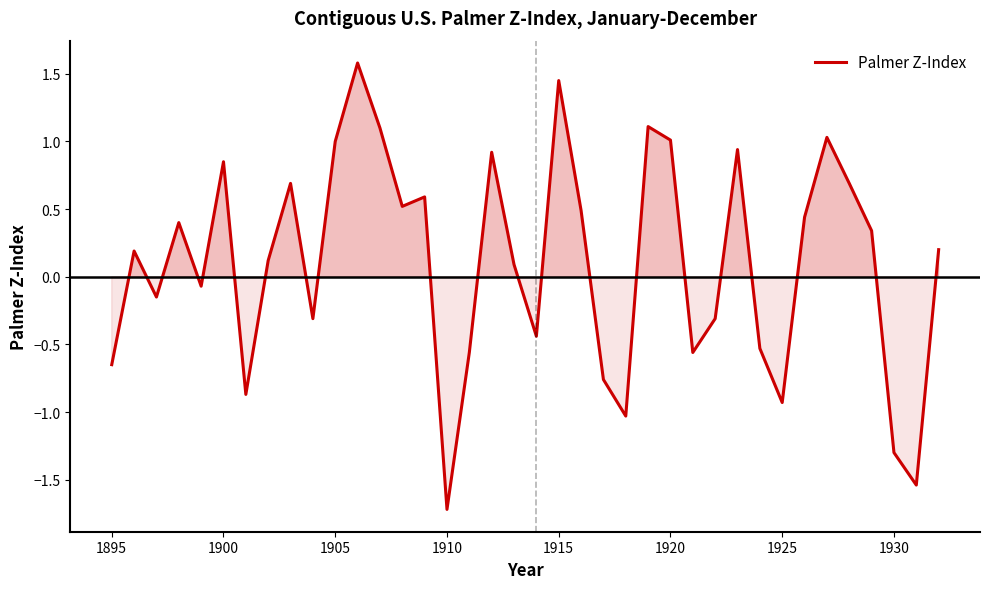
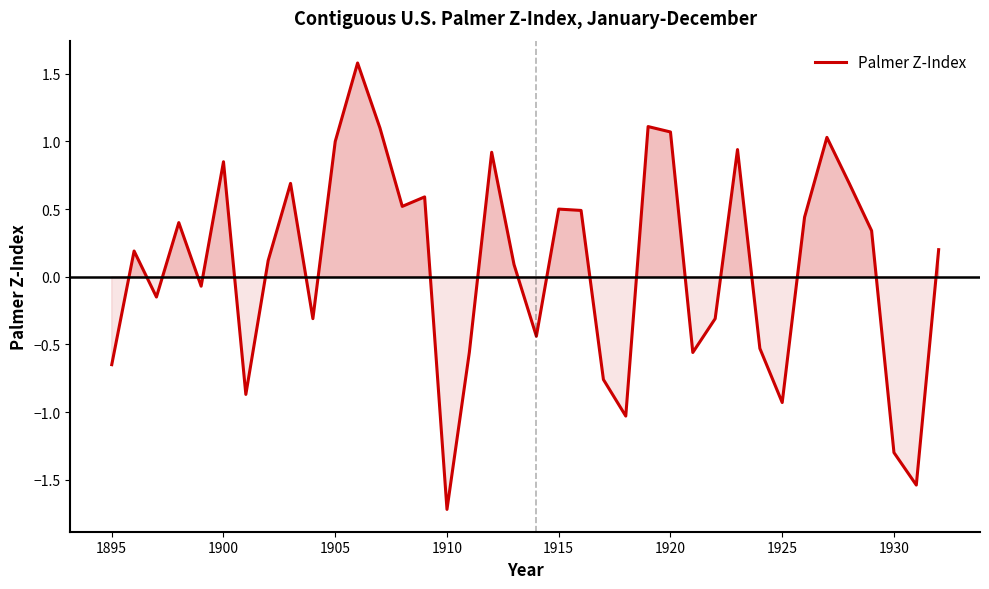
1915: 1.45 -> 0.50
1920: 1.01 -> 1.07
